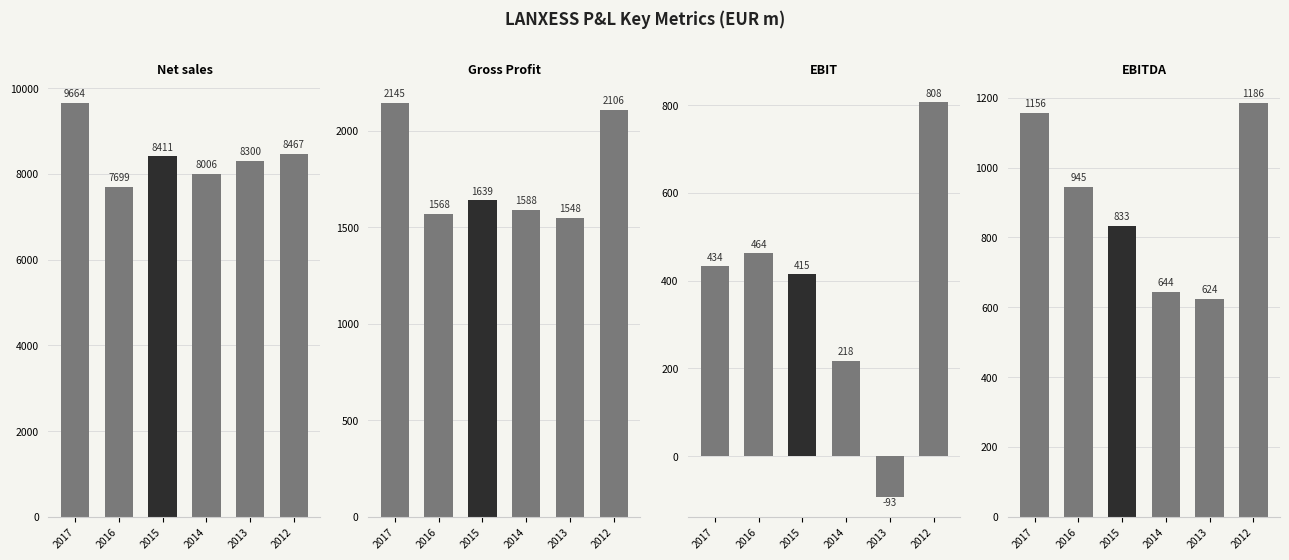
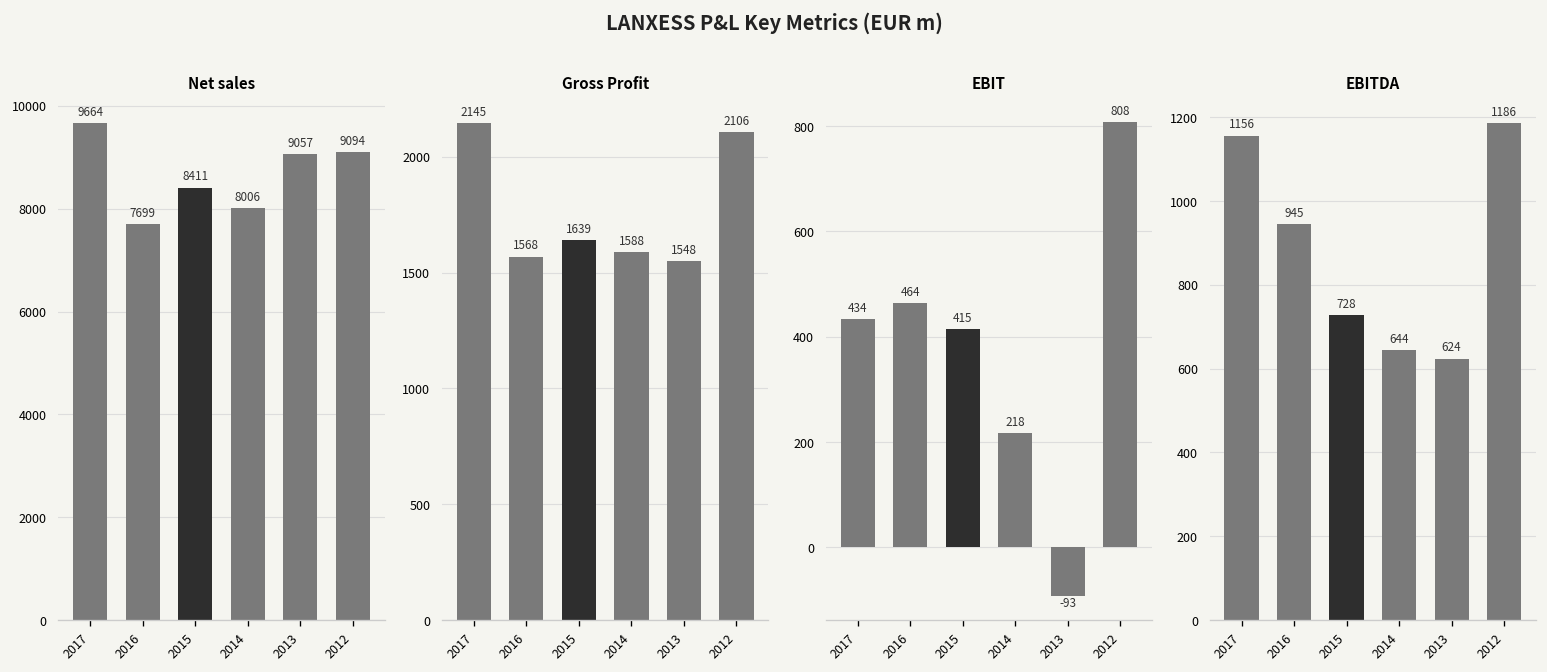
Net sales, 2013: 8300 -> 9057
Net sales, 2012: 8467 -> 9094
EBITDA, 2015: 833 -> 728
